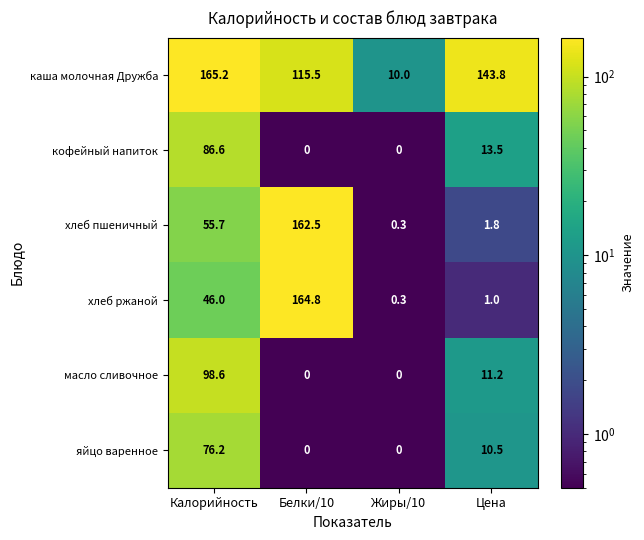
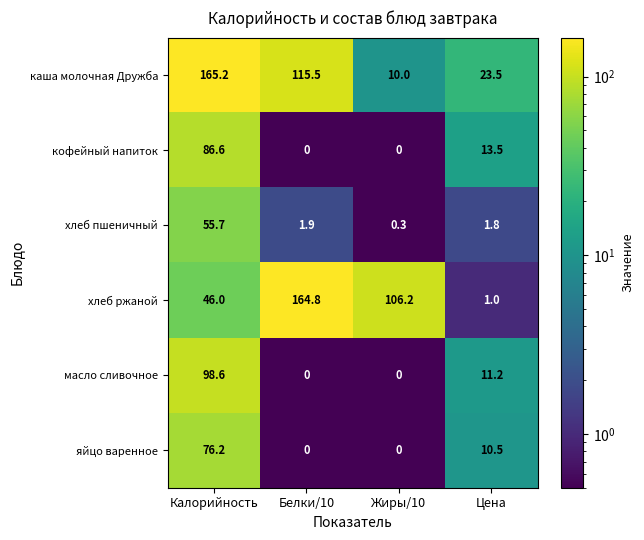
каша молочная Дружба, Цена: 143.8 -> 23.5
хлеб пшеничный, Белки/10: 162.5 -> 1.9
хлеб ржаной, Жиры/10: 0.3 -> 106.2
